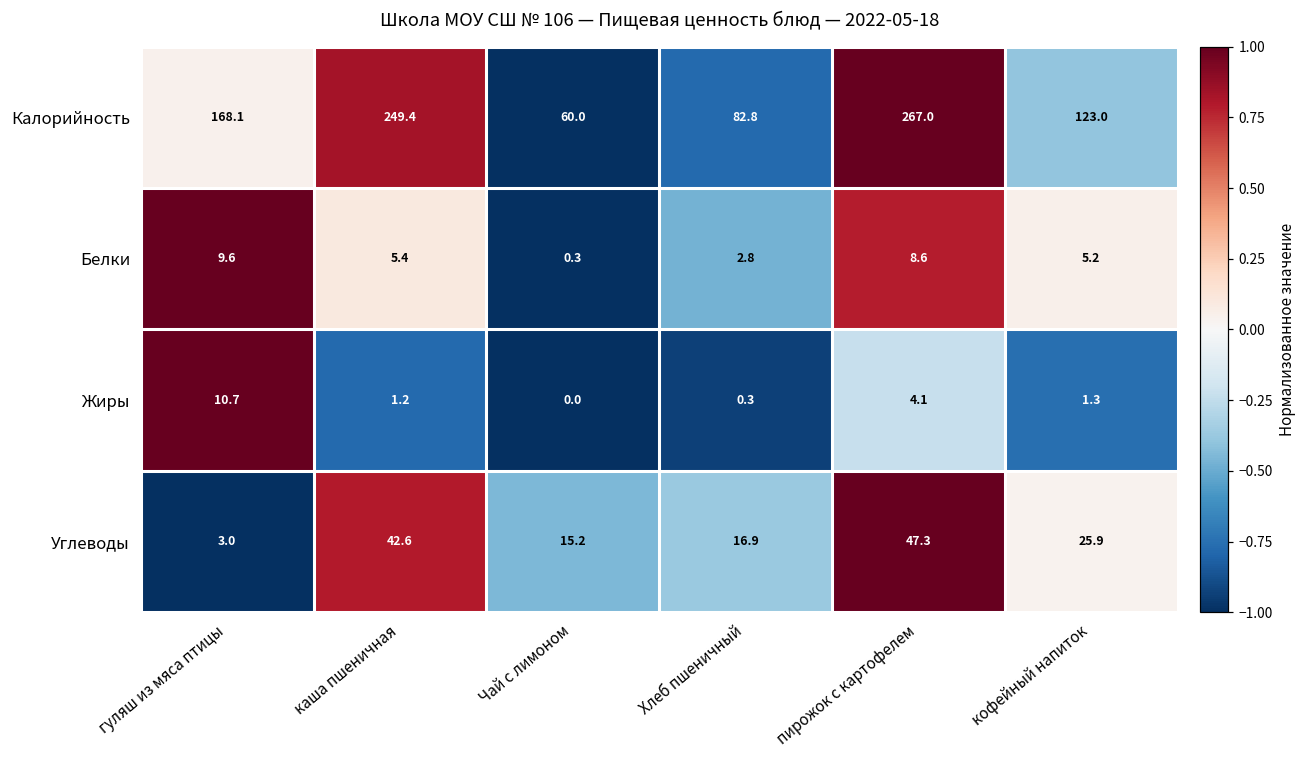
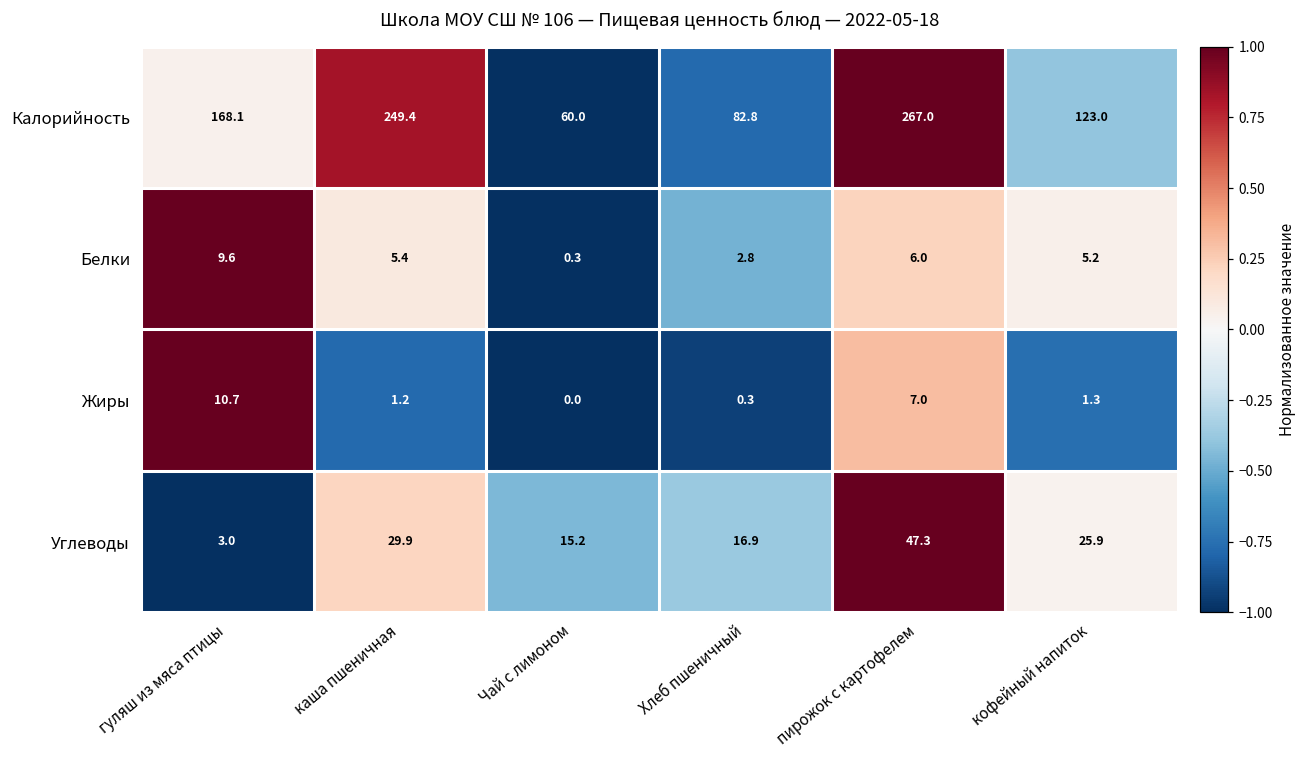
Белки, пирожок с картофелем: 8.6 -> 6.0
Жиры, пирожок с картофелем: 4.1 -> 7.0
Углеводы, каша пшеничная: 42.6 -> 29.9
